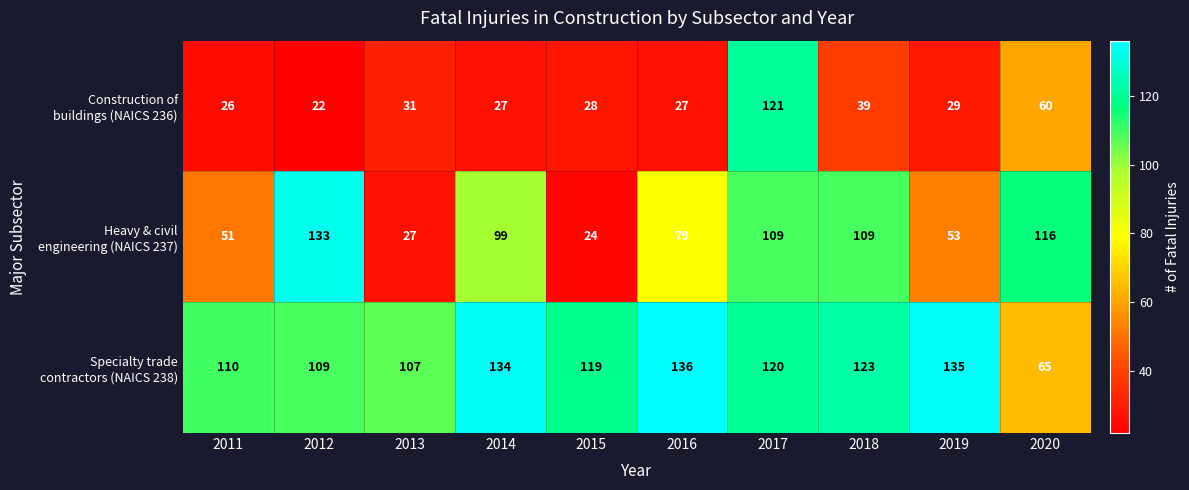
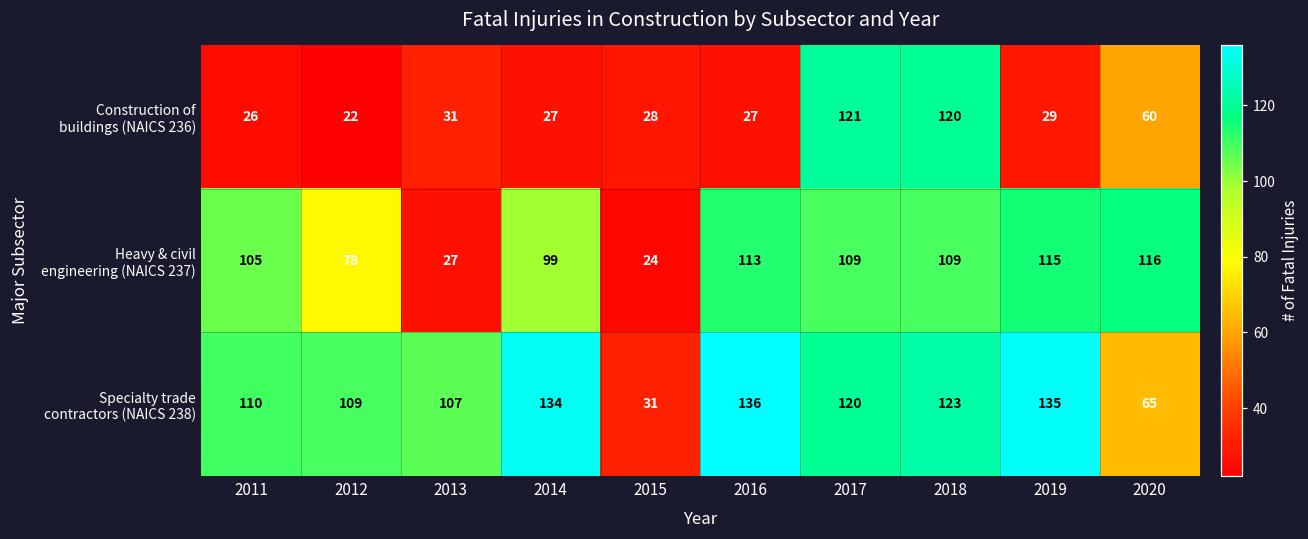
Construction of buildings (NAICS 236), 2018: 39 -> 120
Heavy & civil engineering (NAICS 237), 2011: 51 -> 105
Heavy & civil engineering (NAICS 237), 2012: 133 -> 78
Heavy & civil engineering (NAICS 237), 2016: 79 -> 113
Heavy & civil engineering (NAICS 237), 2019: 53 -> 115
Specialty trade contractors (NAICS 238), 2015: 119 -> 31
